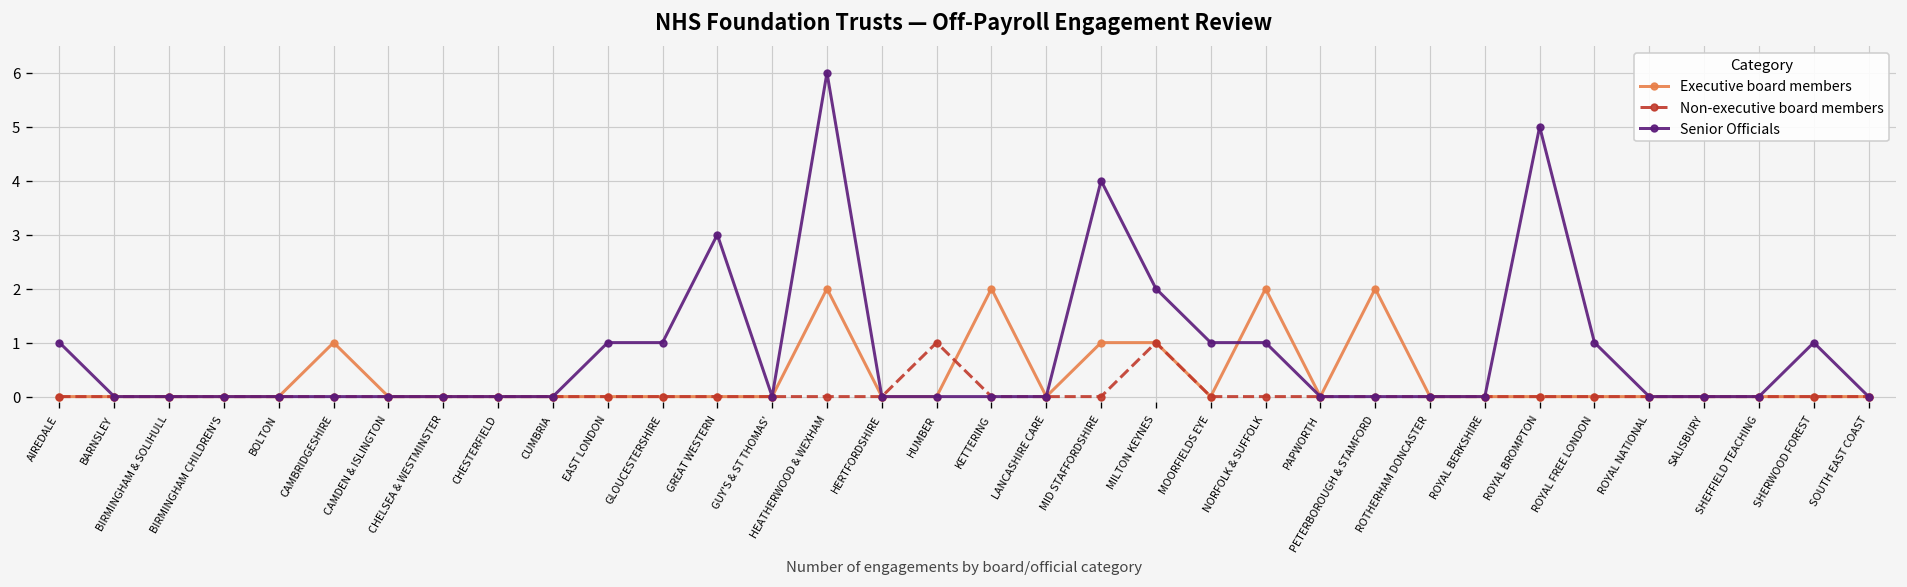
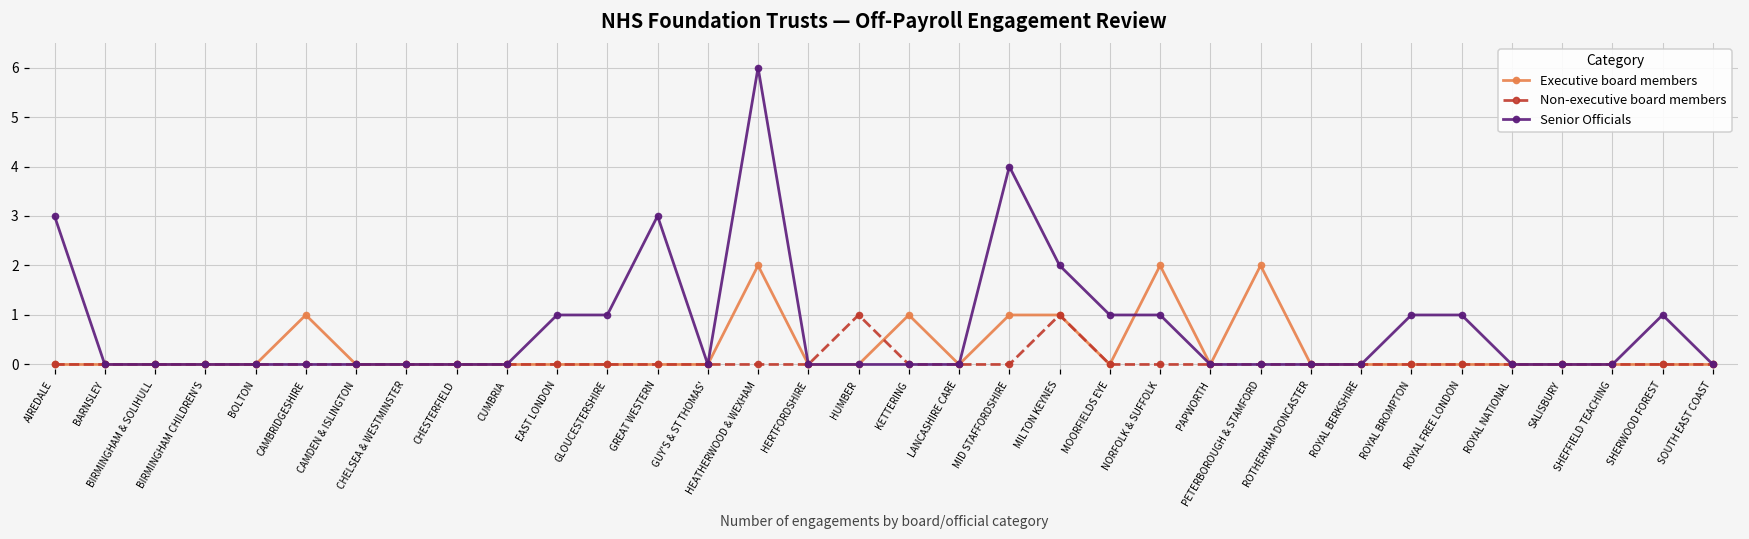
Senior Officials, AIREDALE: 1 -> 3
Executive board members, KETTERING: 2 -> 1
Senior Officials, ROYAL BROMPTON: 5 -> 1
